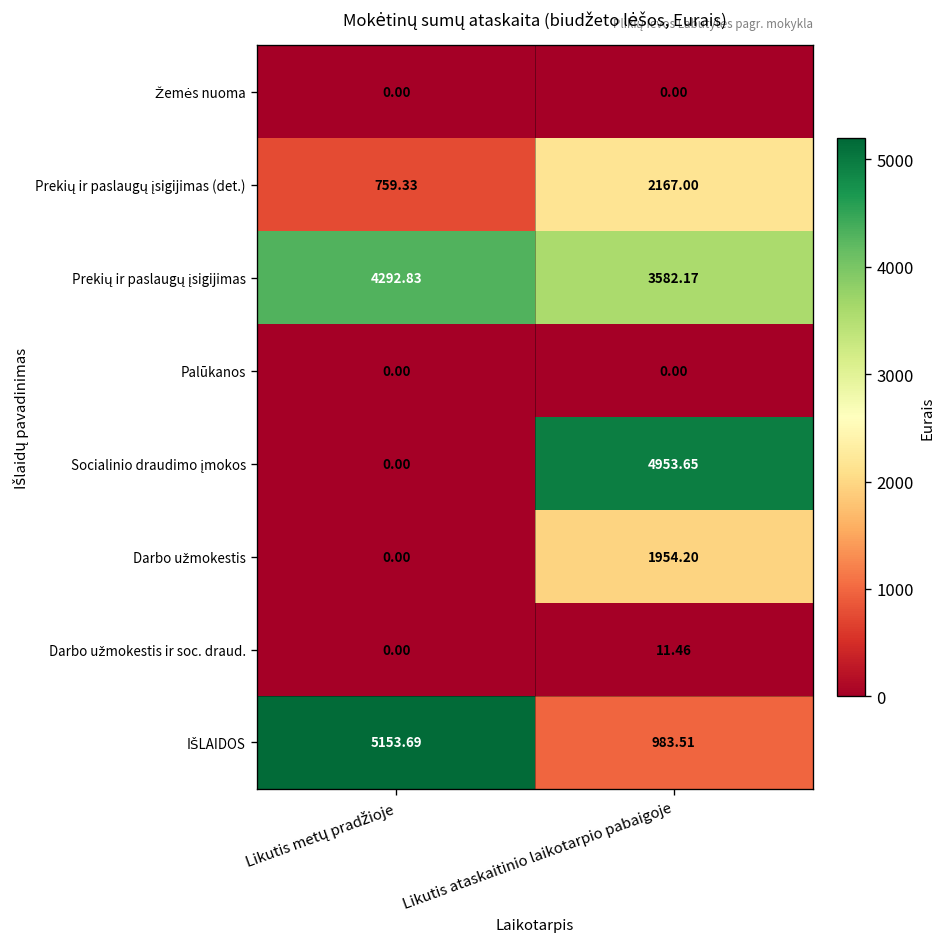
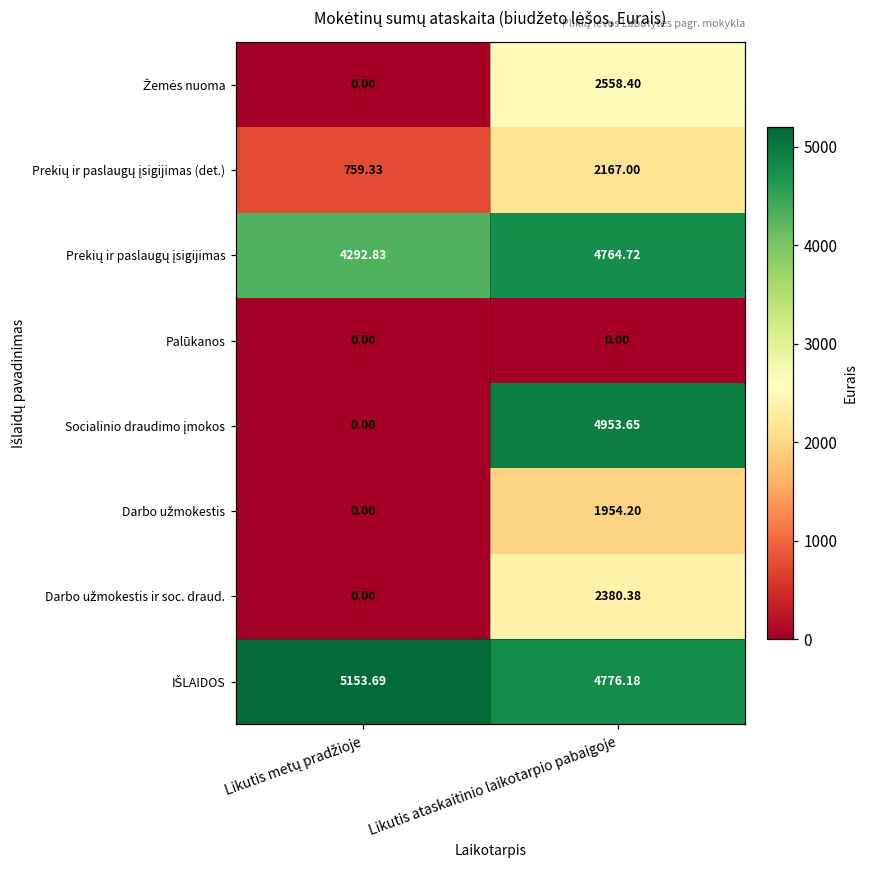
Žemės nuoma, Likutis ataskaitinio laikotarpio pabaigoje: 0.00 -> 2558.40
Prekių ir paslaugų įsigijimas, Likutis ataskaitinio laikotarpio pabaigoje: 3582.17 -> 4764.72
Darbo užmokestis ir soc. draud., Likutis ataskaitinio laikotarpio pabaigoje: 11.46 -> 2380.38
IŠLAIDOS, Likutis ataskaitinio laikotarpio pabaigoje: 983.51 -> 4776.18
